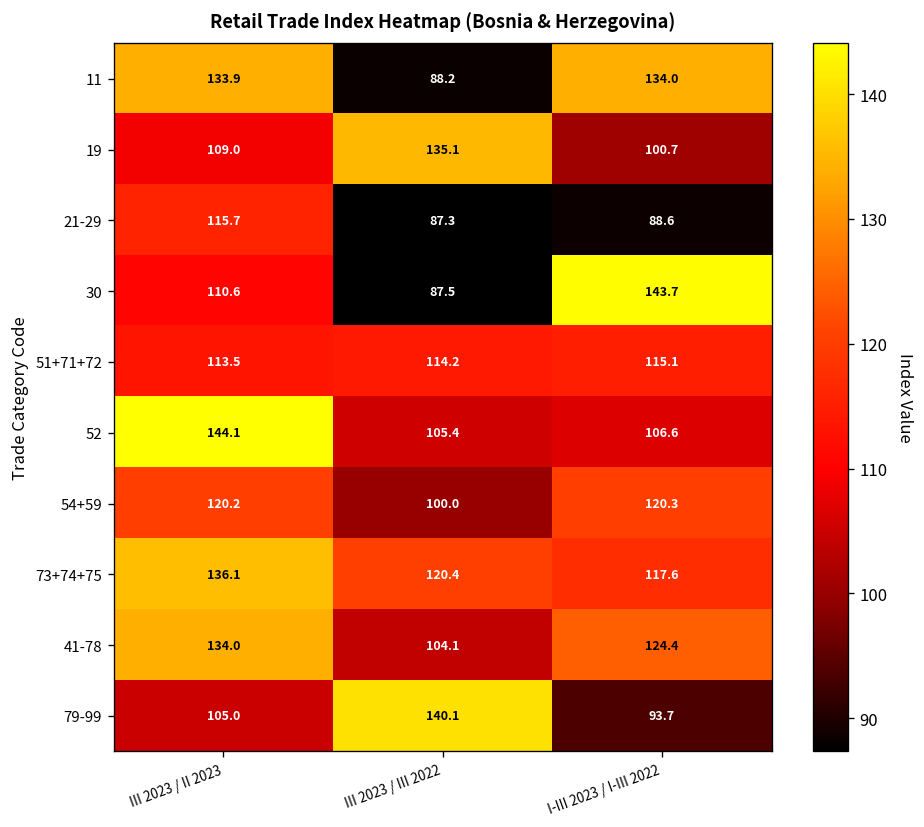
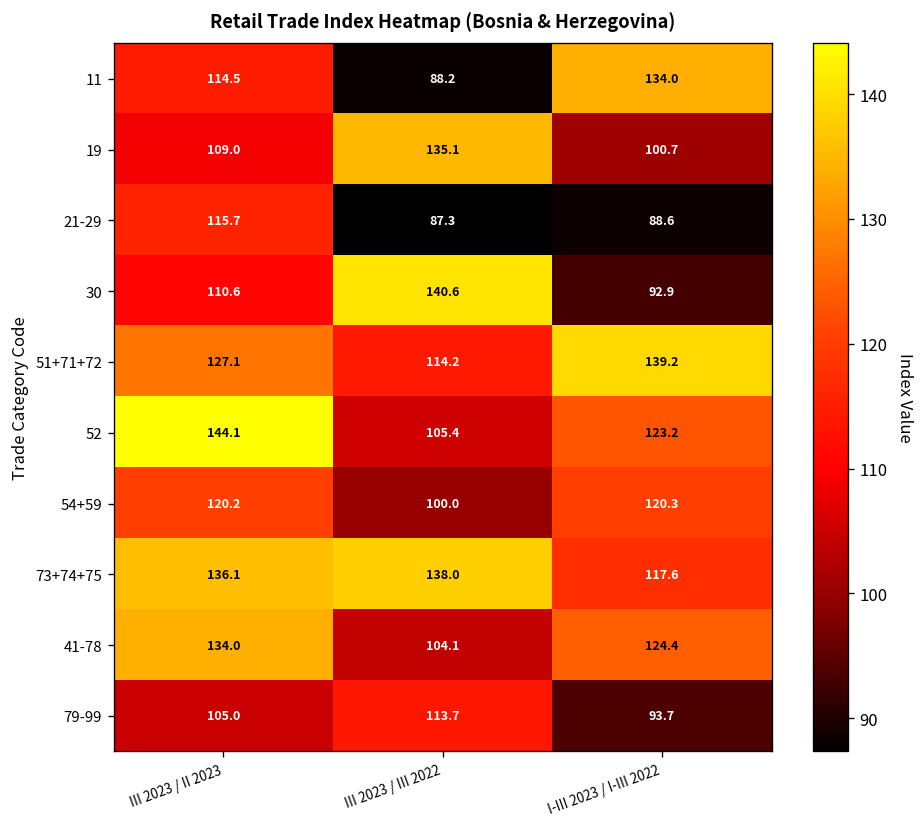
11, III 2023 / II 2023: 133.9 -> 114.5
30, III 2023 / III 2022: 87.5 -> 140.6
30, I-III 2023 / I-III 2022: 143.7 -> 92.9
51+71+72, III 2023 / II 2023: 113.5 -> 127.1
51+71+72, I-III 2023 / I-III 2022: 115.1 -> 139.2
52, I-III 2023 / I-III 2022: 106.6 -> 123.2
73+74+75, III 2023 / III 2022: 120.4 -> 138.0
79-99, III 2023 / III 2022: 140.1 -> 113.7
